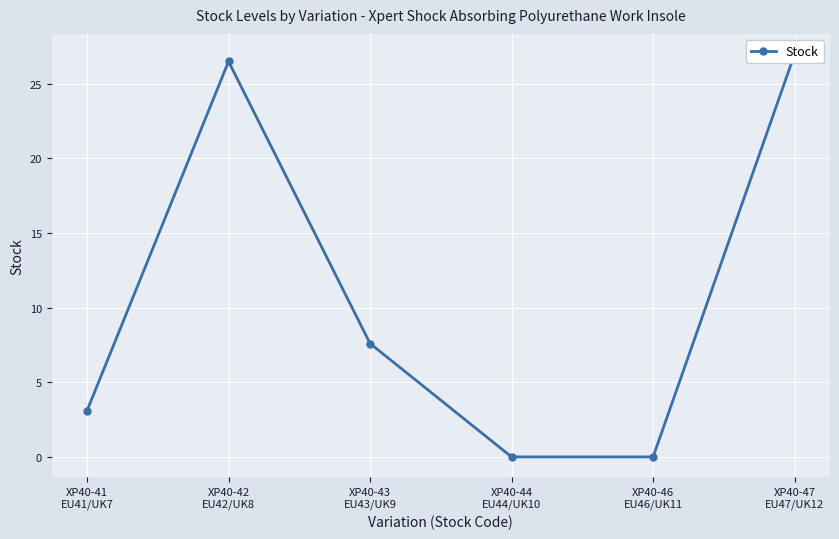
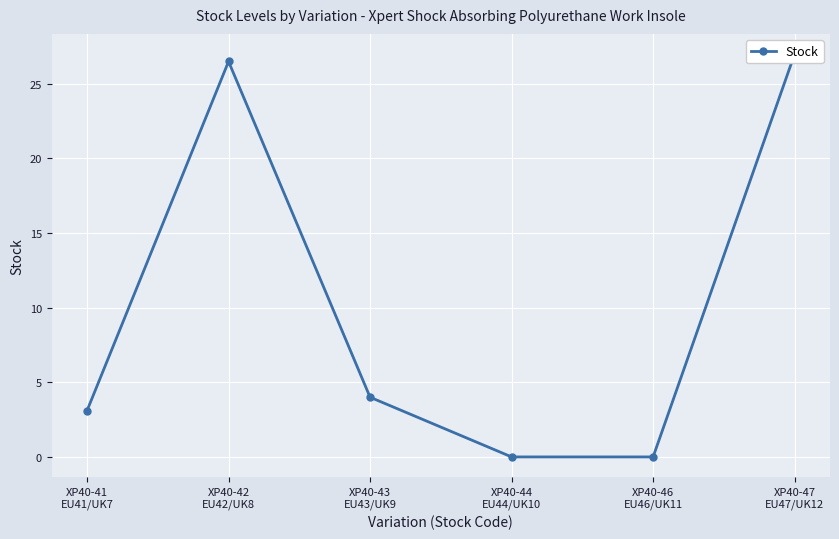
XP40-43 EU43/UK9: 7.6 -> 4.0
